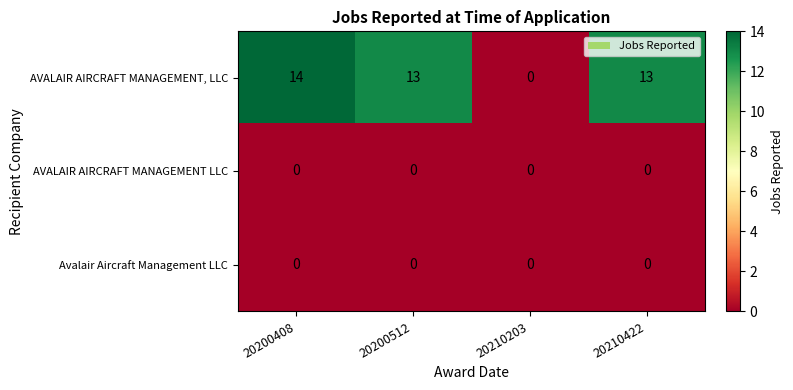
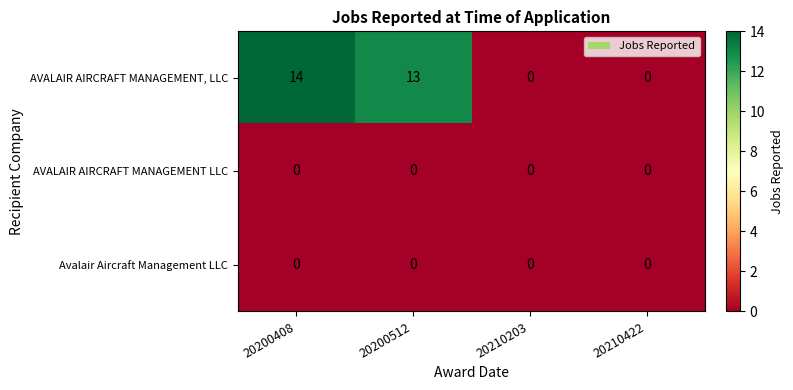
AVALAIR AIRCRAFT MANAGEMENT, LLC, 20210422: 13 -> 0
